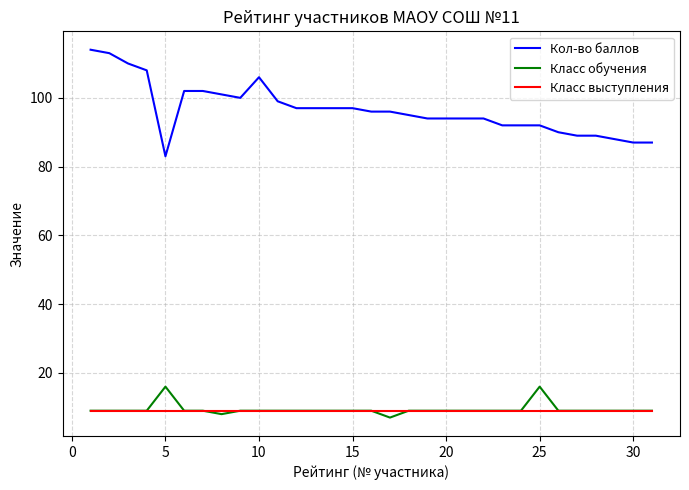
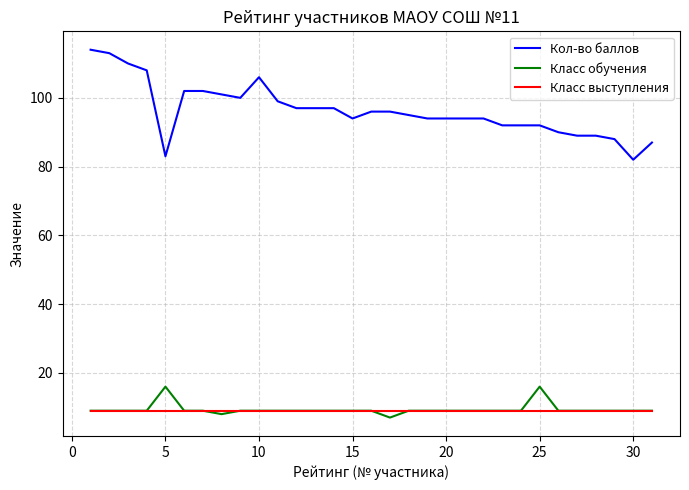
Кол-во баллов, 15: 97 -> 94
Кол-во баллов, 30: 87 -> 82
